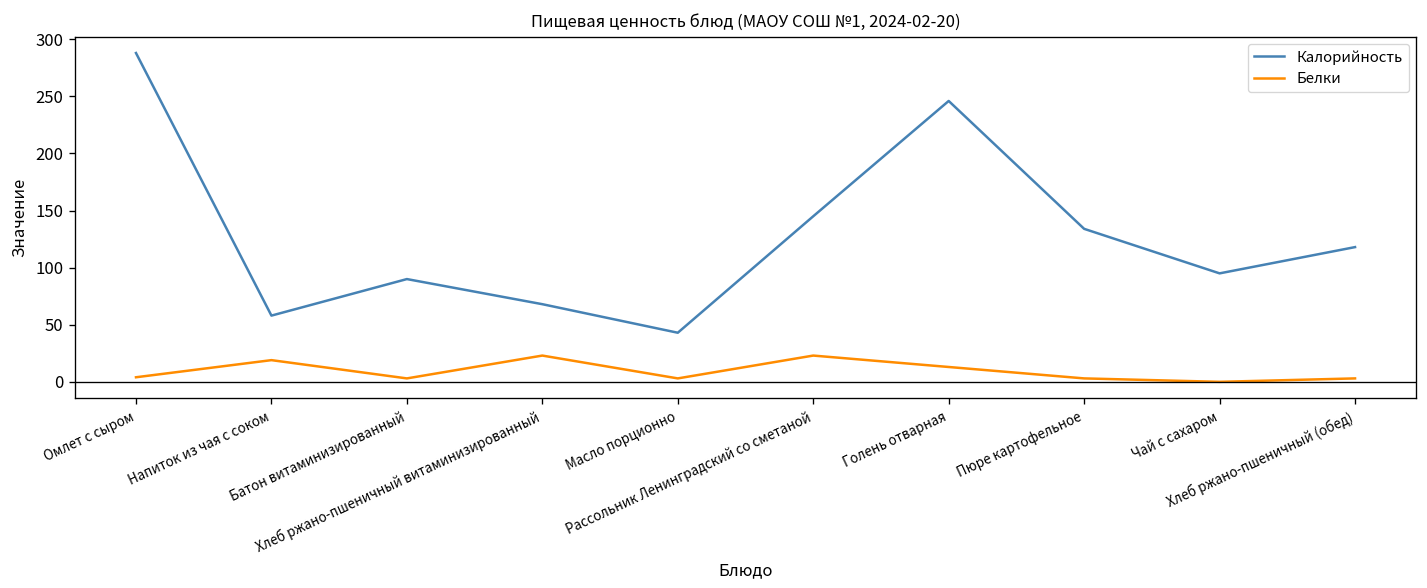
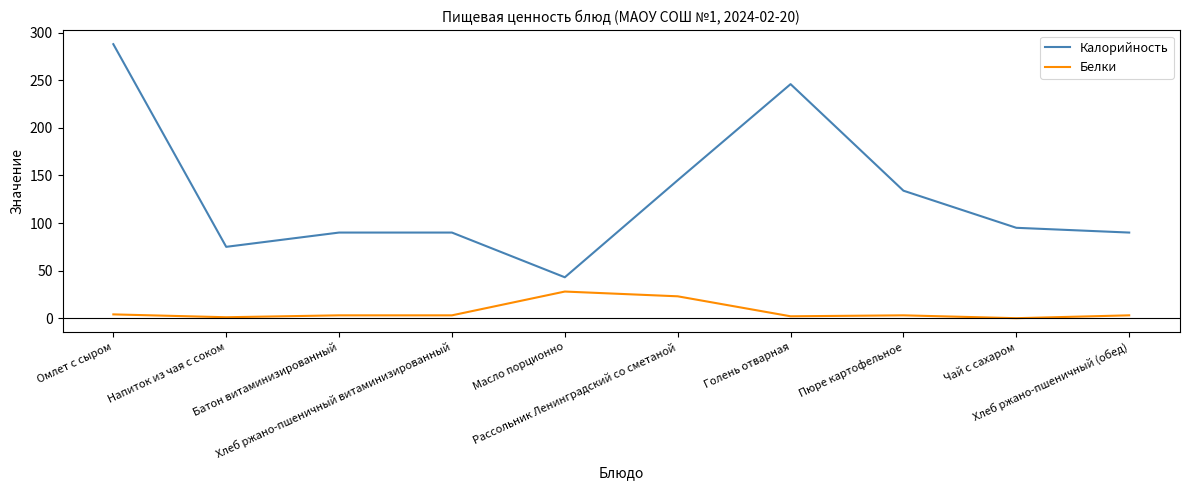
Калорийность, Напиток из чая с соком: 60 -> 80
Белки, Напиток из чая с соком: 20 -> 0
Калорийность, Хлеб ржано-пшеничный витаминизированный: 70 -> 90
Белки, Хлеб ржано-пшеничный витаминизированный: 20 -> 0
Белки, Масло порционно: 0 -> 30
Белки, Голень отварная: 10 -> 0
Калорийность, Хлеб ржано-пшеничный (обед): 120 -> 90
